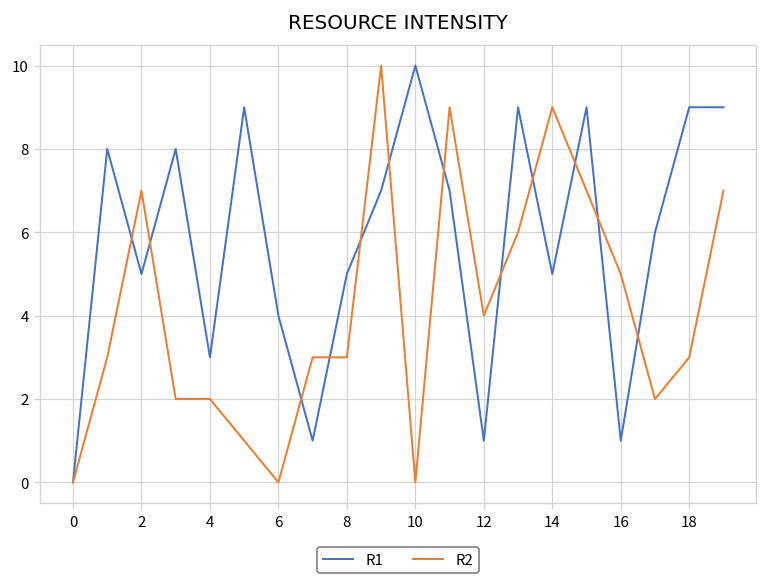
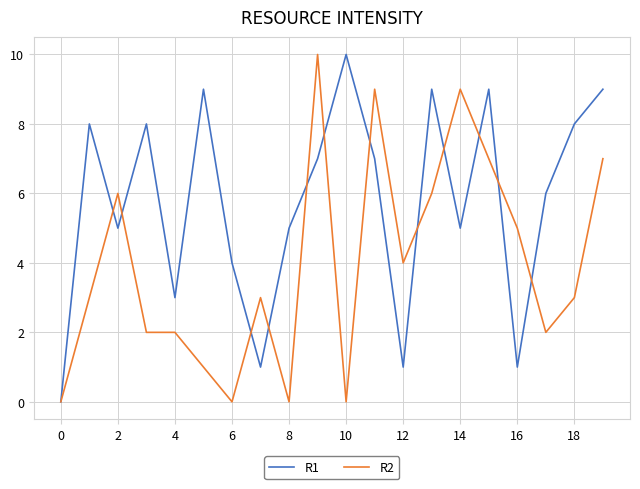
R2, 2: 7 -> 6
R2, 8: 3 -> 0
R1, 18: 9 -> 8
